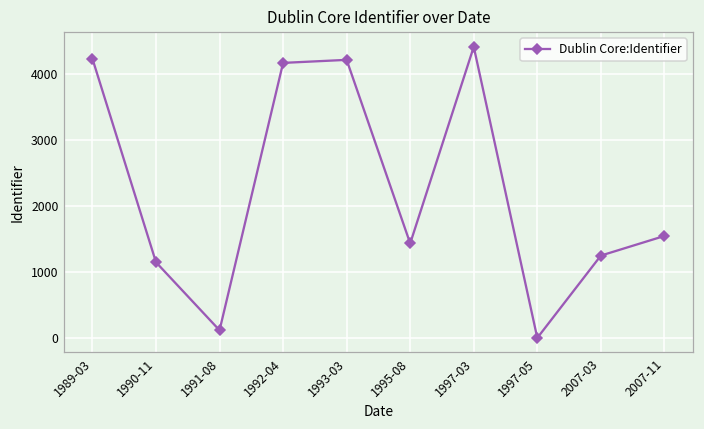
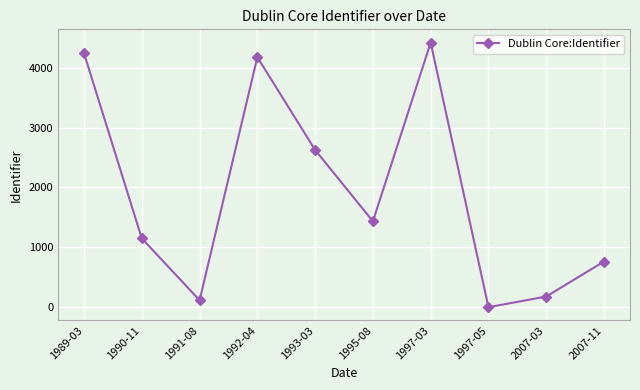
1993-03: 4200 -> 2600
2007-03: 1300 -> 200
2007-11: 1500 -> 800
